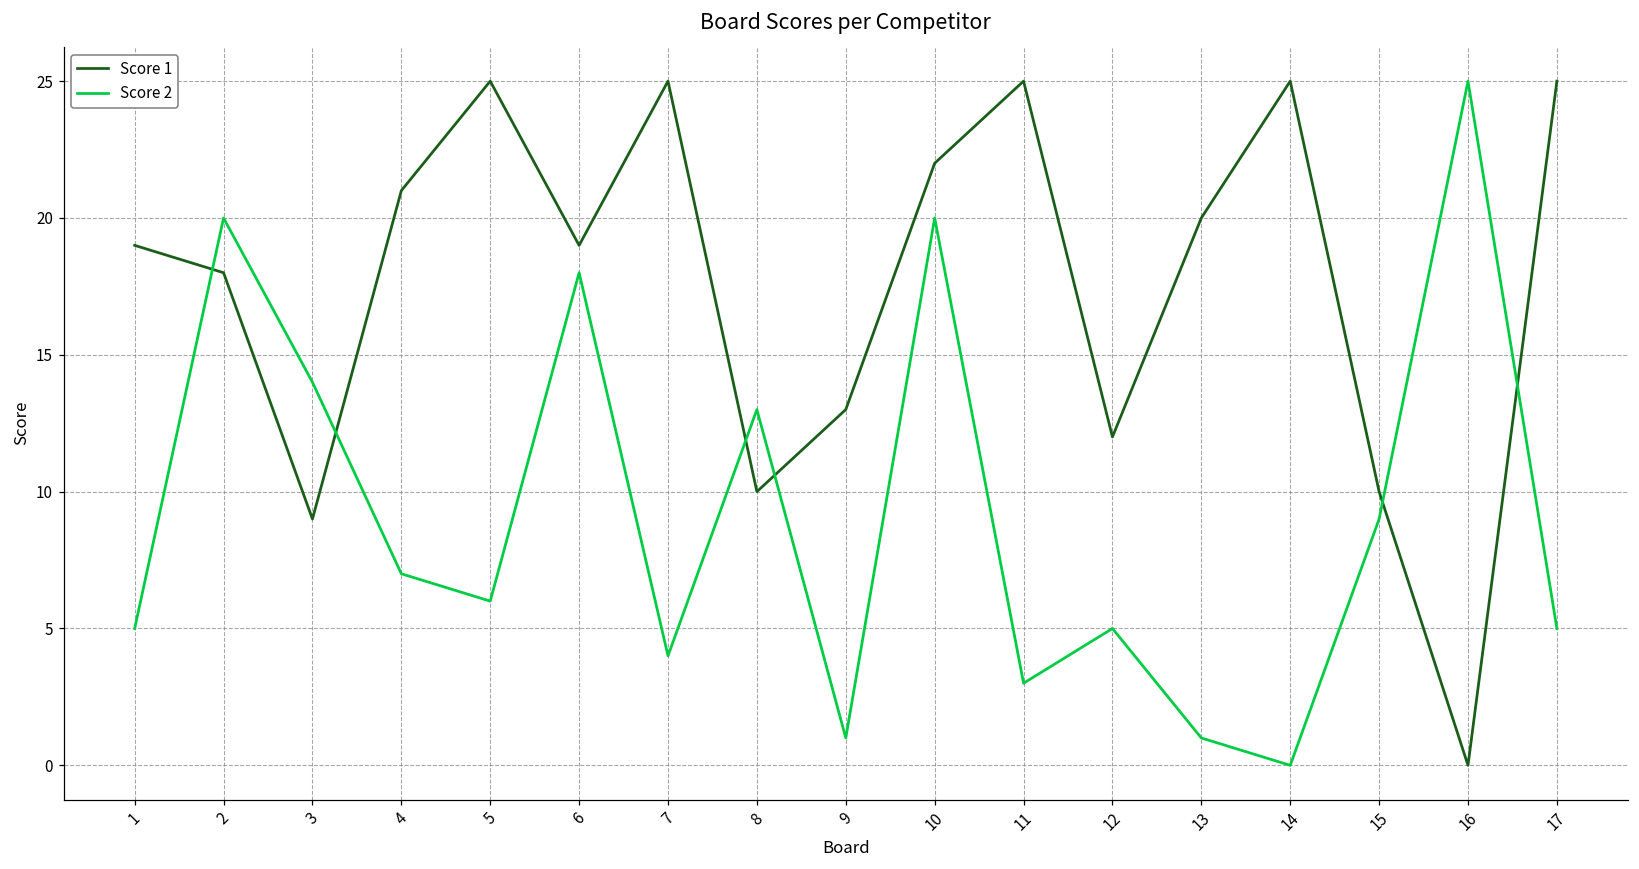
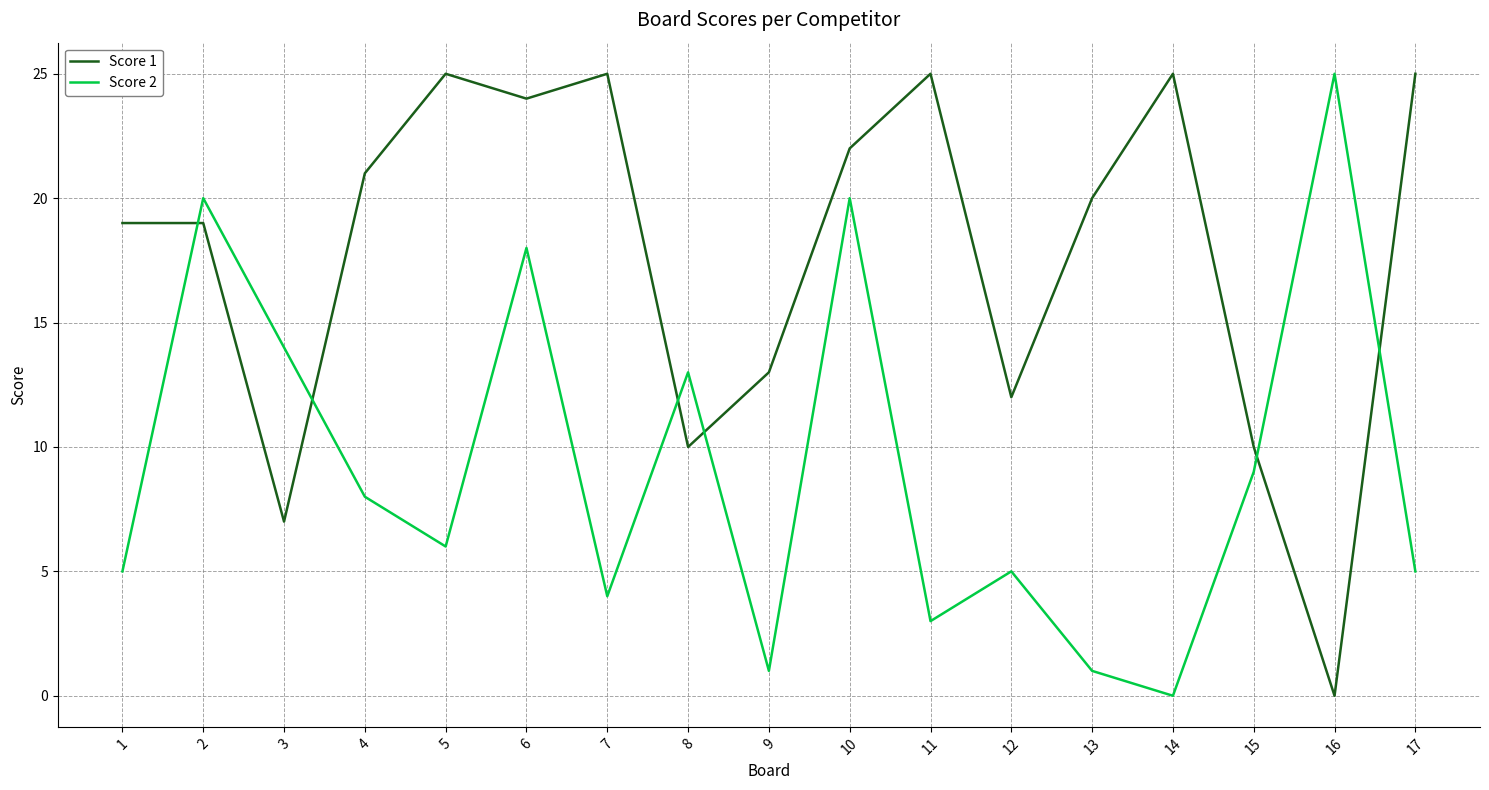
Score 1, 2: 18 -> 19
Score 1, 3: 9 -> 7
Score 2, 4: 7 -> 8
Score 1, 6: 19 -> 24
